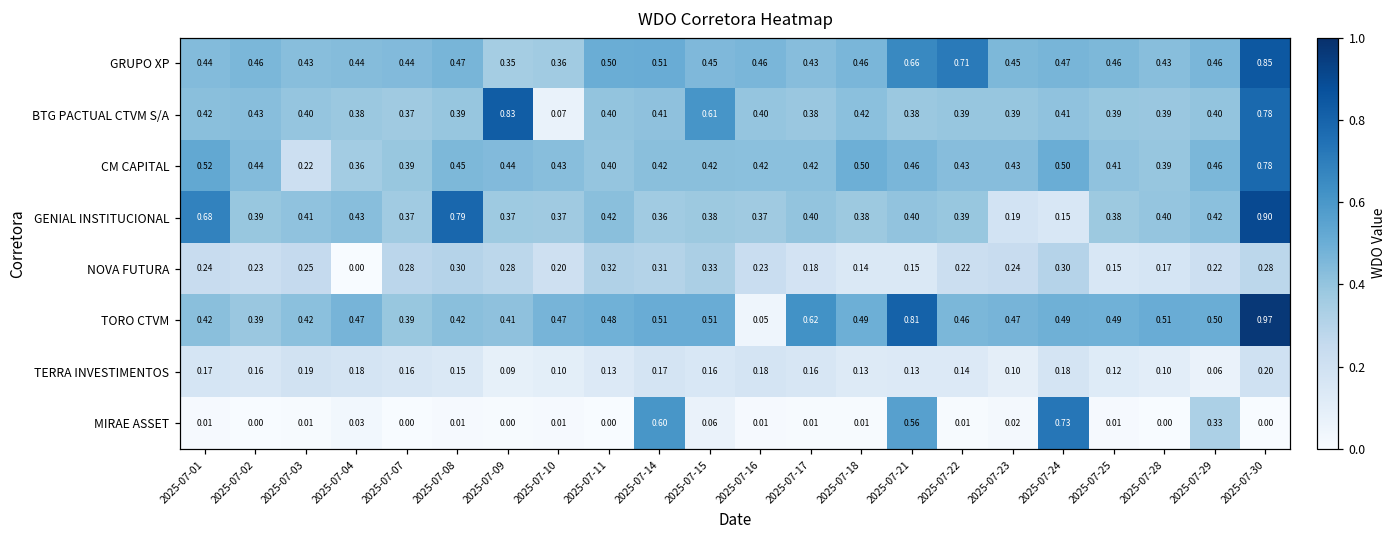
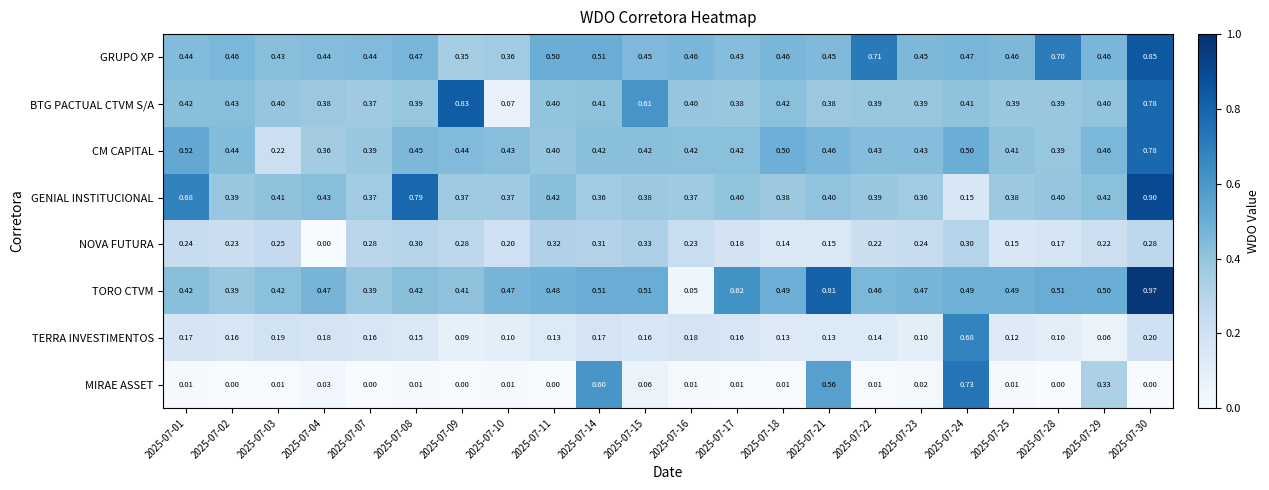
GRUPO XP, 2025-07-21: 0.66 -> 0.45
GRUPO XP, 2025-07-28: 0.43 -> 0.70
GENIAL INSTITUCIONAL, 2025-07-23: 0.19 -> 0.36
TERRA INVESTIMENTOS, 2025-07-24: 0.18 -> 0.68
